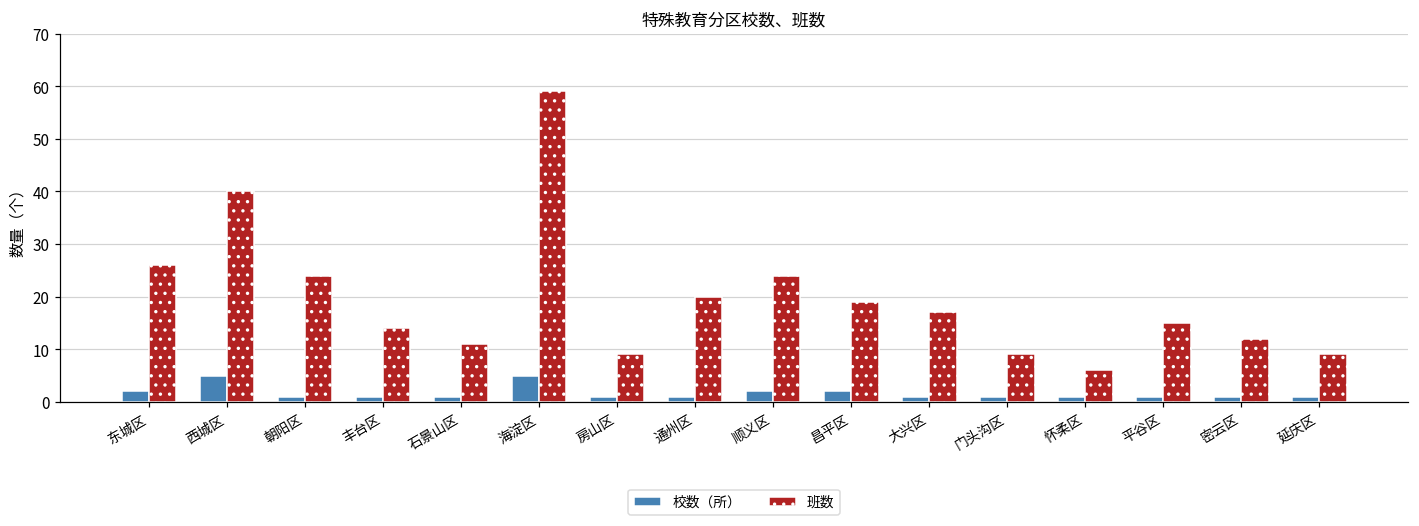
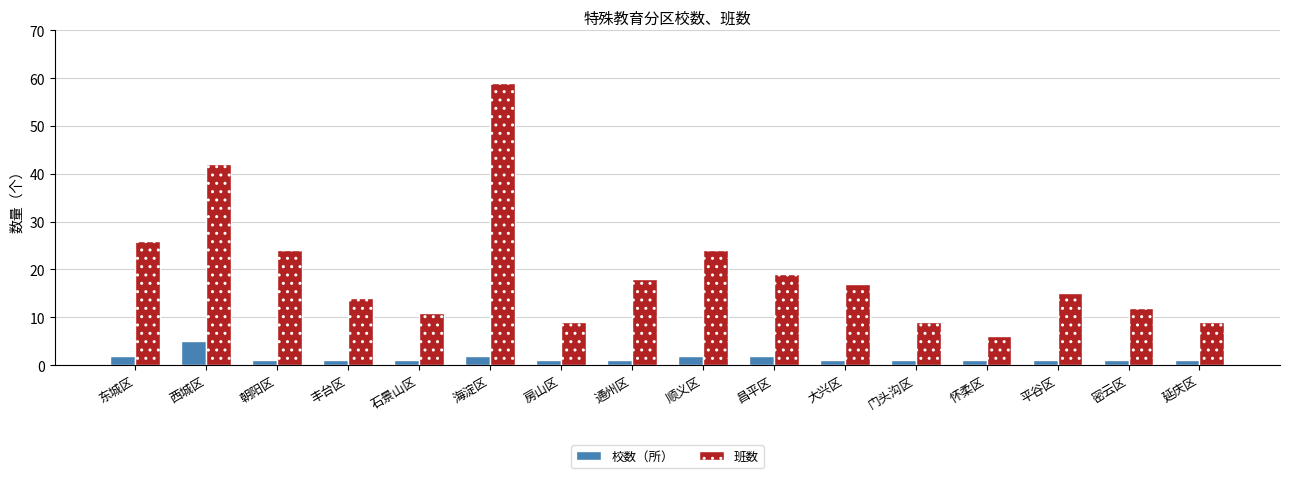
班数, 西城区: 40 -> 42
校数（所）, 海淀区: 5 -> 2
班数, 通州区: 20 -> 18
